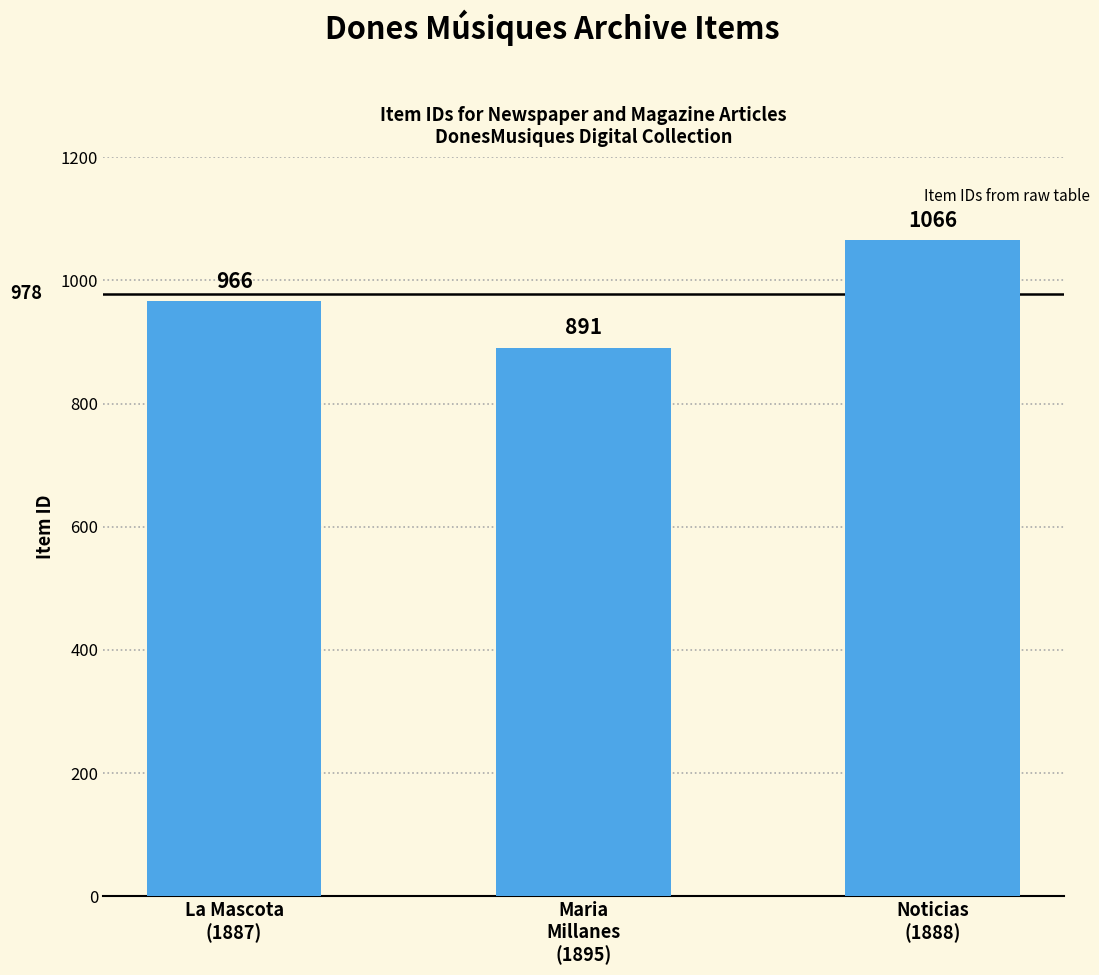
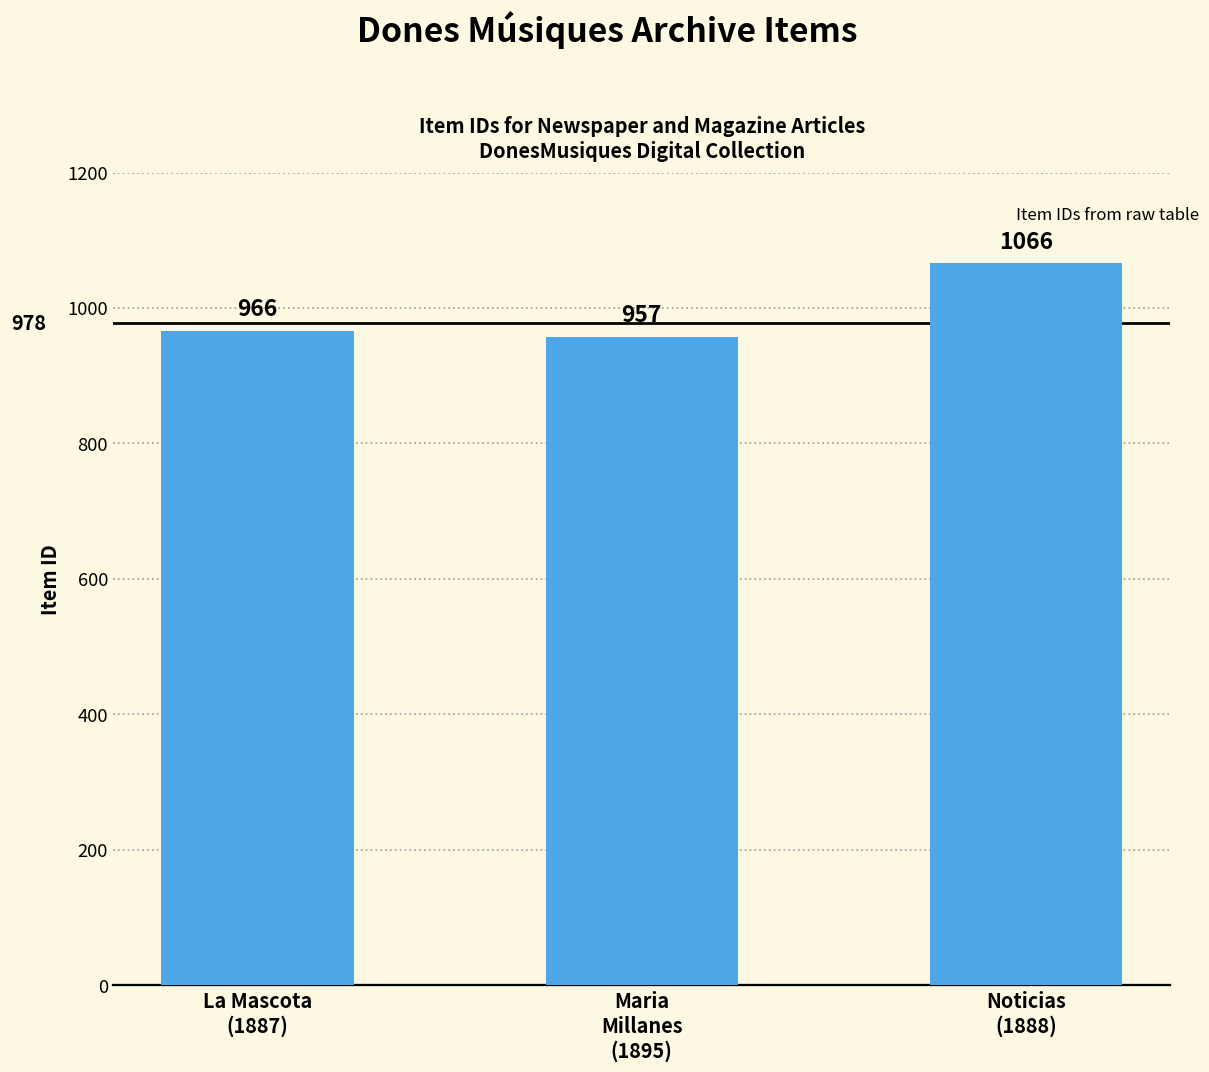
Maria Millanes (1895): 891 -> 957
